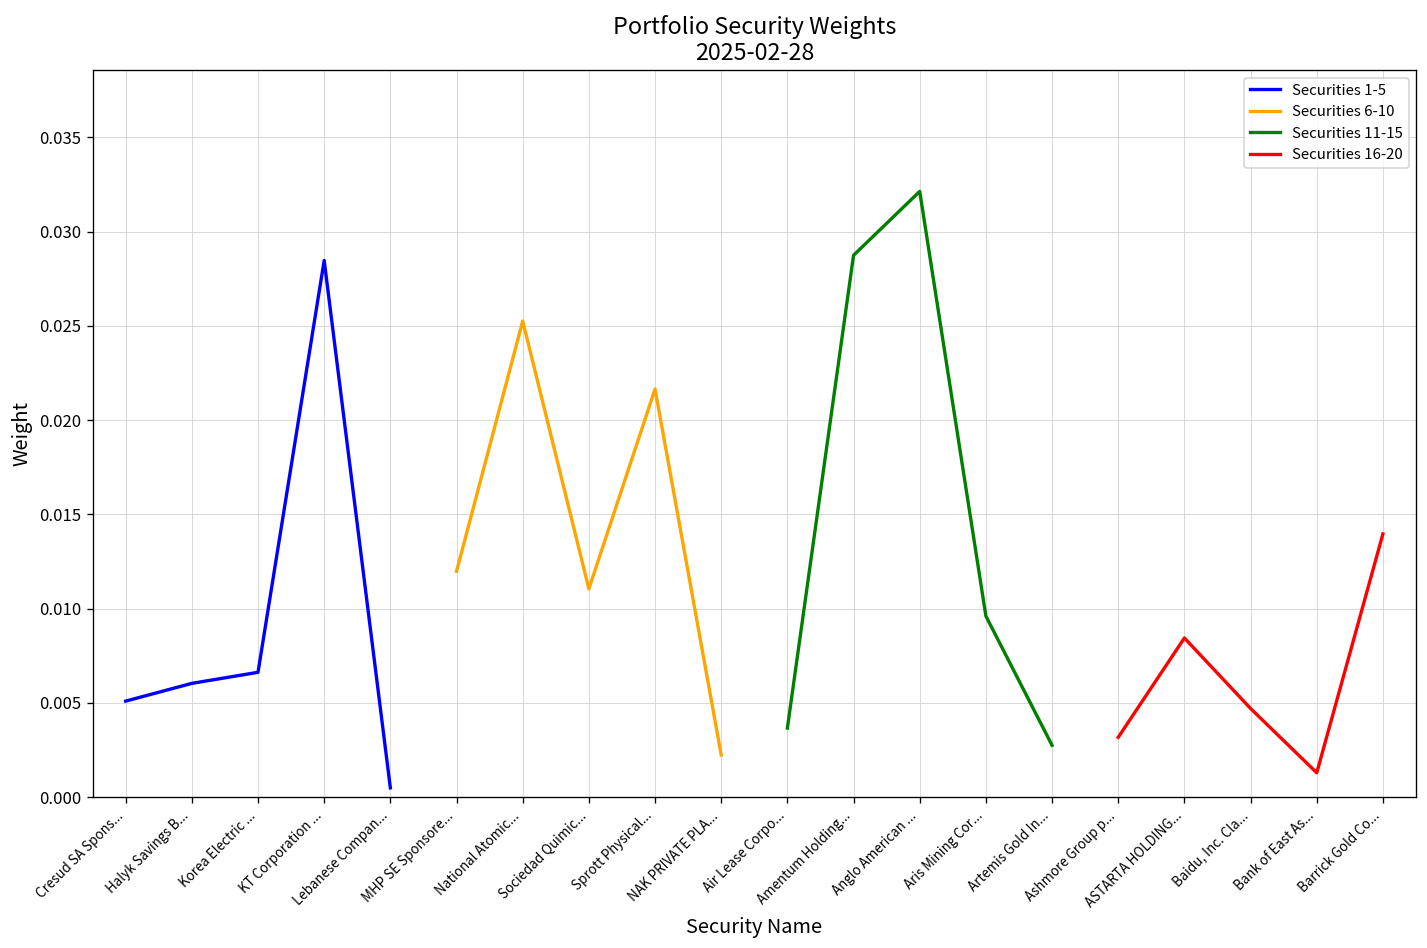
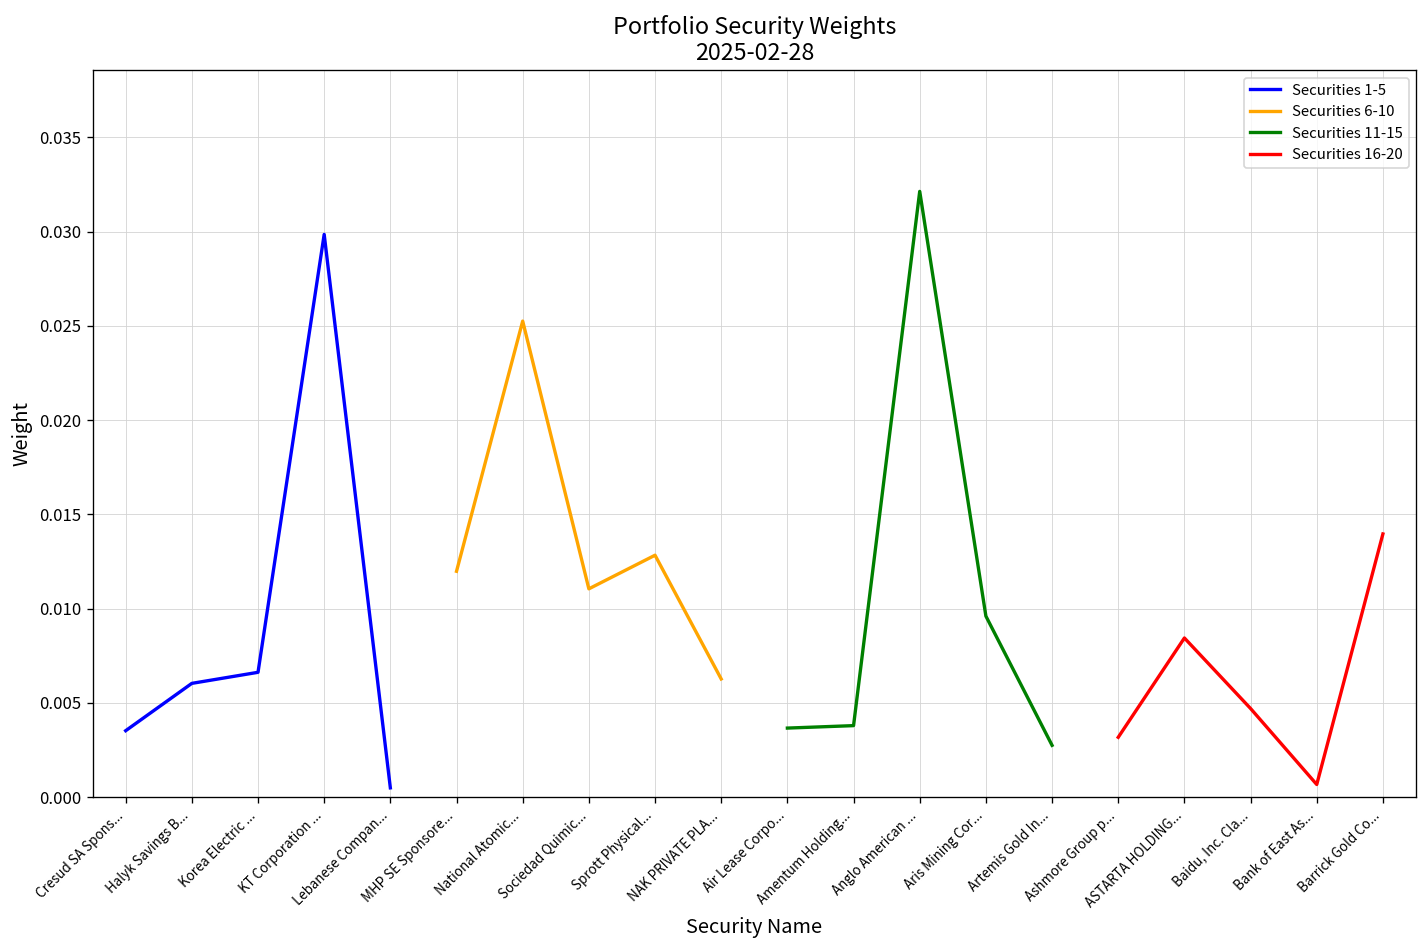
Securities 1-5, Cresud SA Spons...: 0.0051 -> 0.0035
Securities 1-5, KT Corporation ...: 0.0285 -> 0.0299
Securities 6-10, Sprott Physical...: 0.0217 -> 0.0128
Securities 6-10, NAK PRIVATE PLA...: 0.0022 -> 0.0063
Securities 11-15, Amentum Holding...: 0.0287 -> 0.0038
Securities 16-20, Bank of East As...: 0.0013 -> 0.0007
